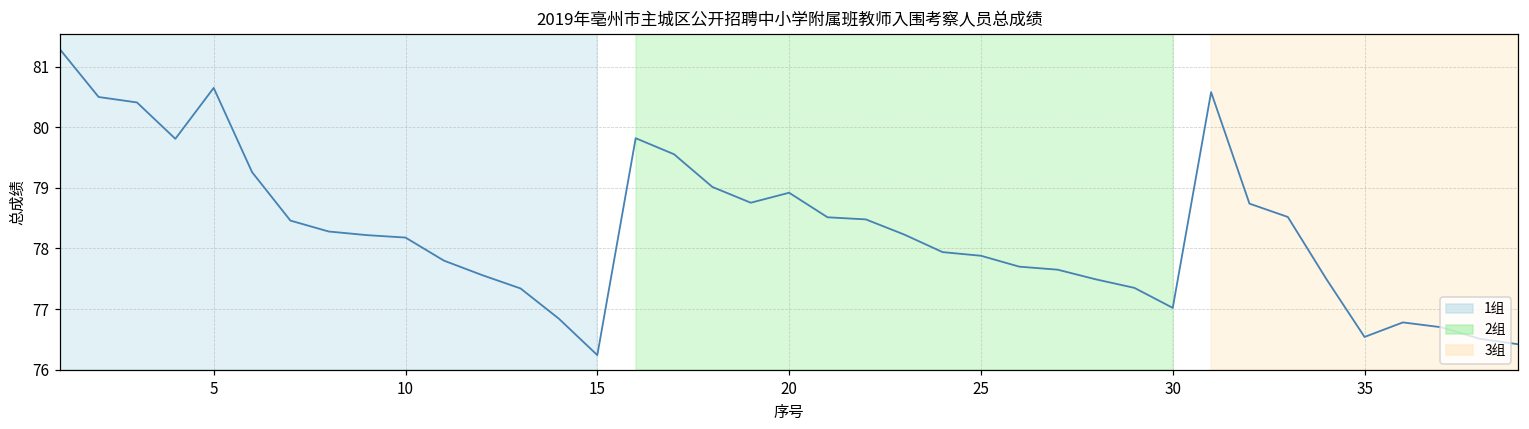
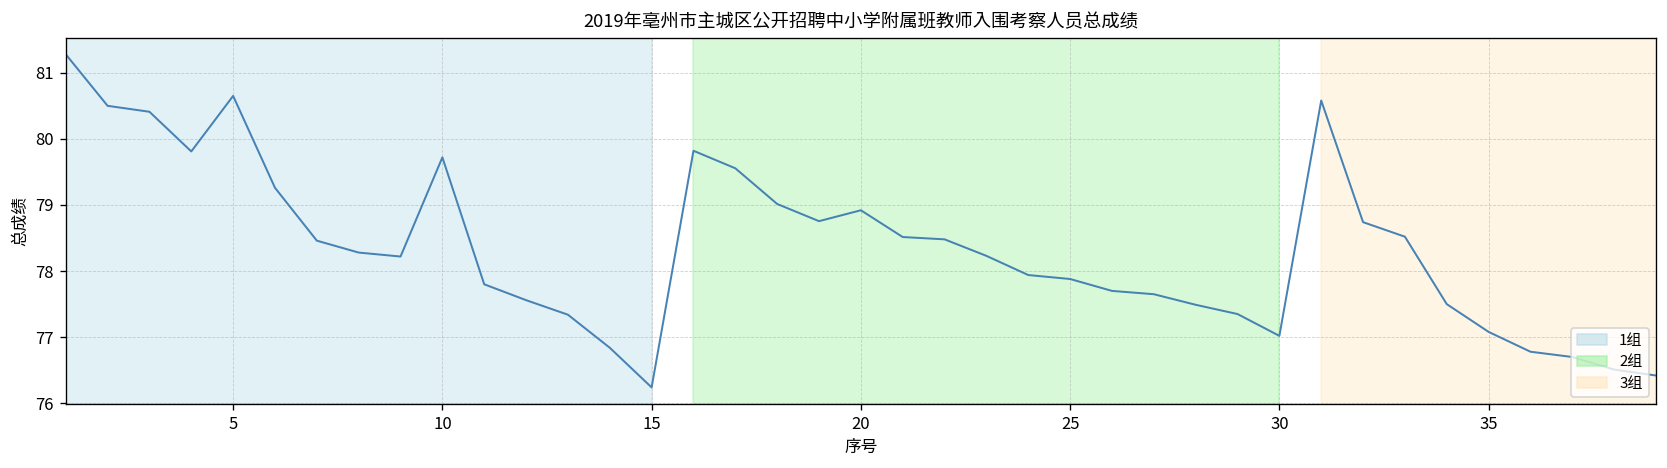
10: 78.2 -> 79.7
35: 76.5 -> 77.1
